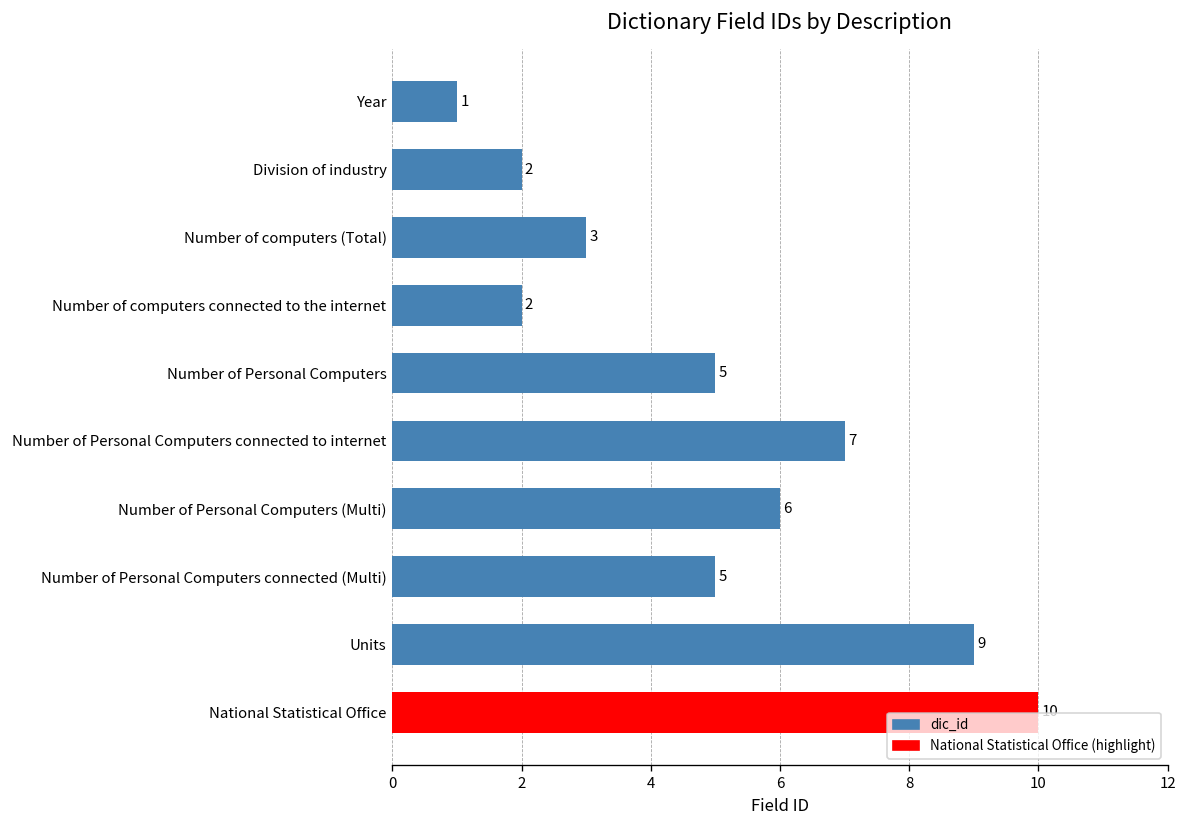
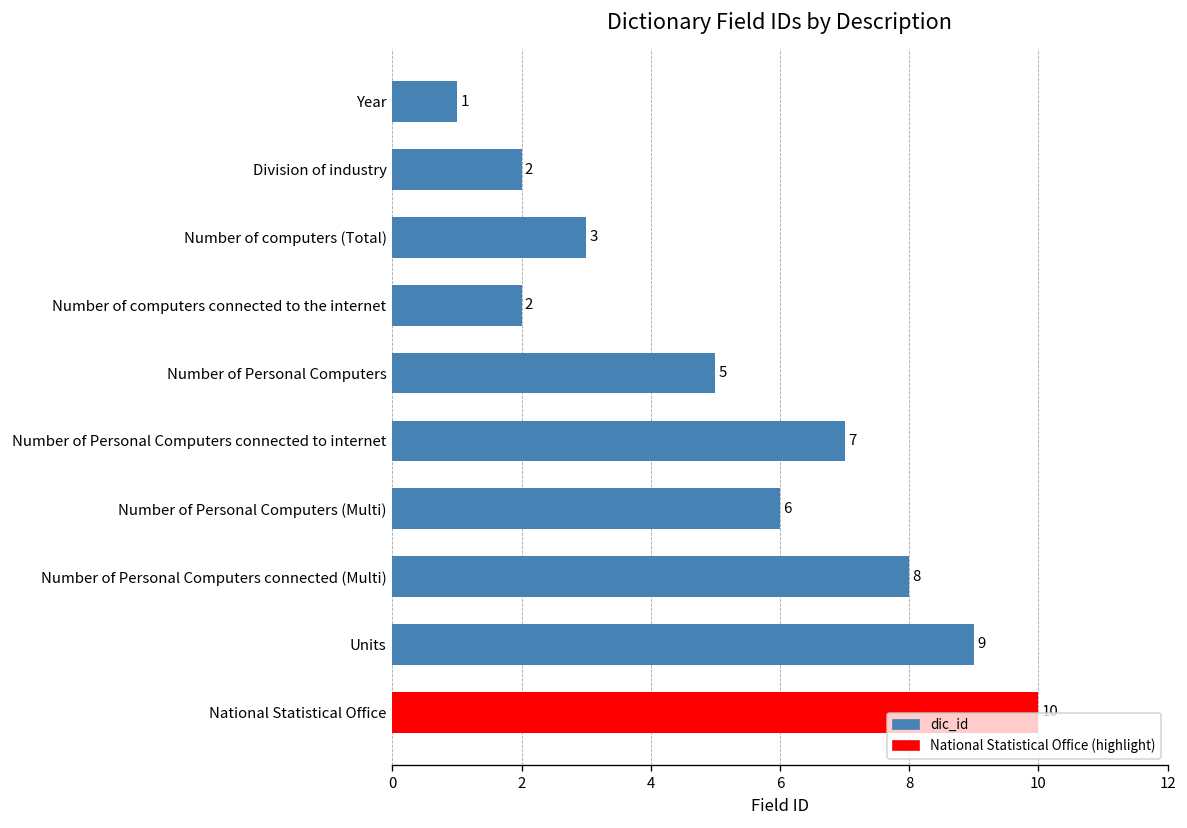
Number of Personal Computers connected (Multi): 5 -> 8
